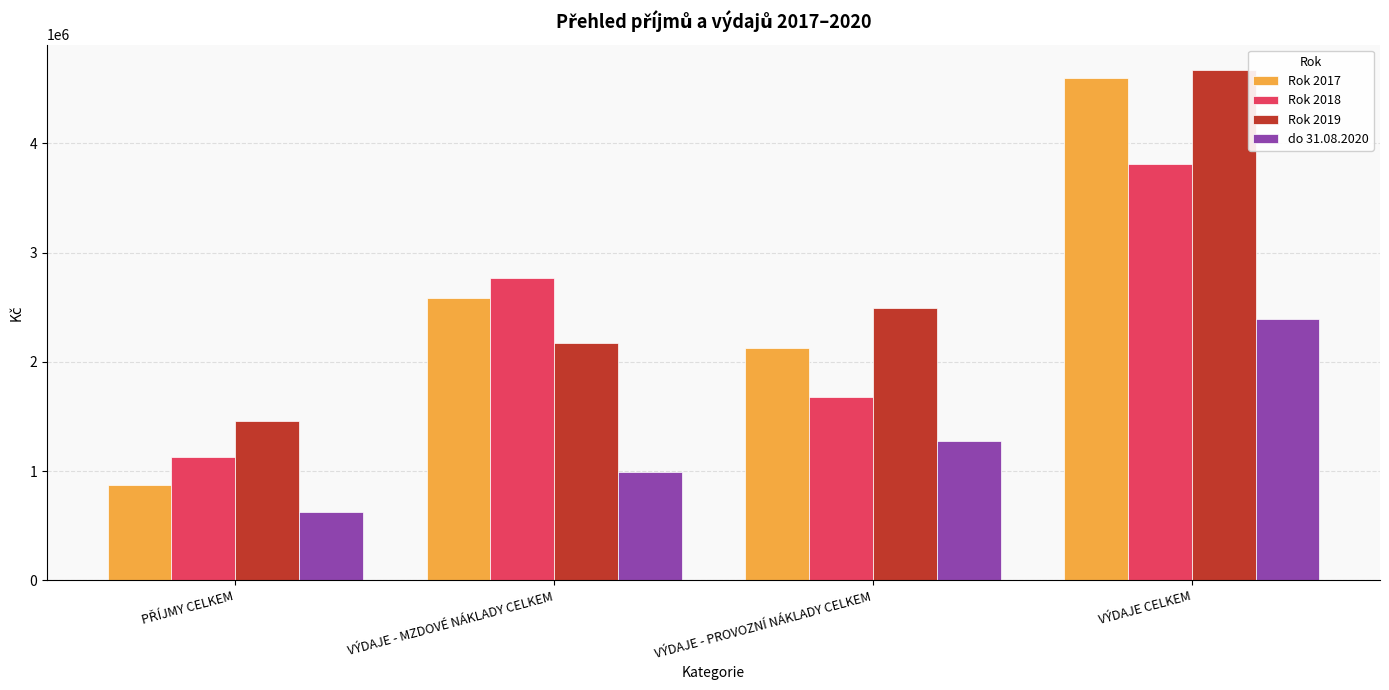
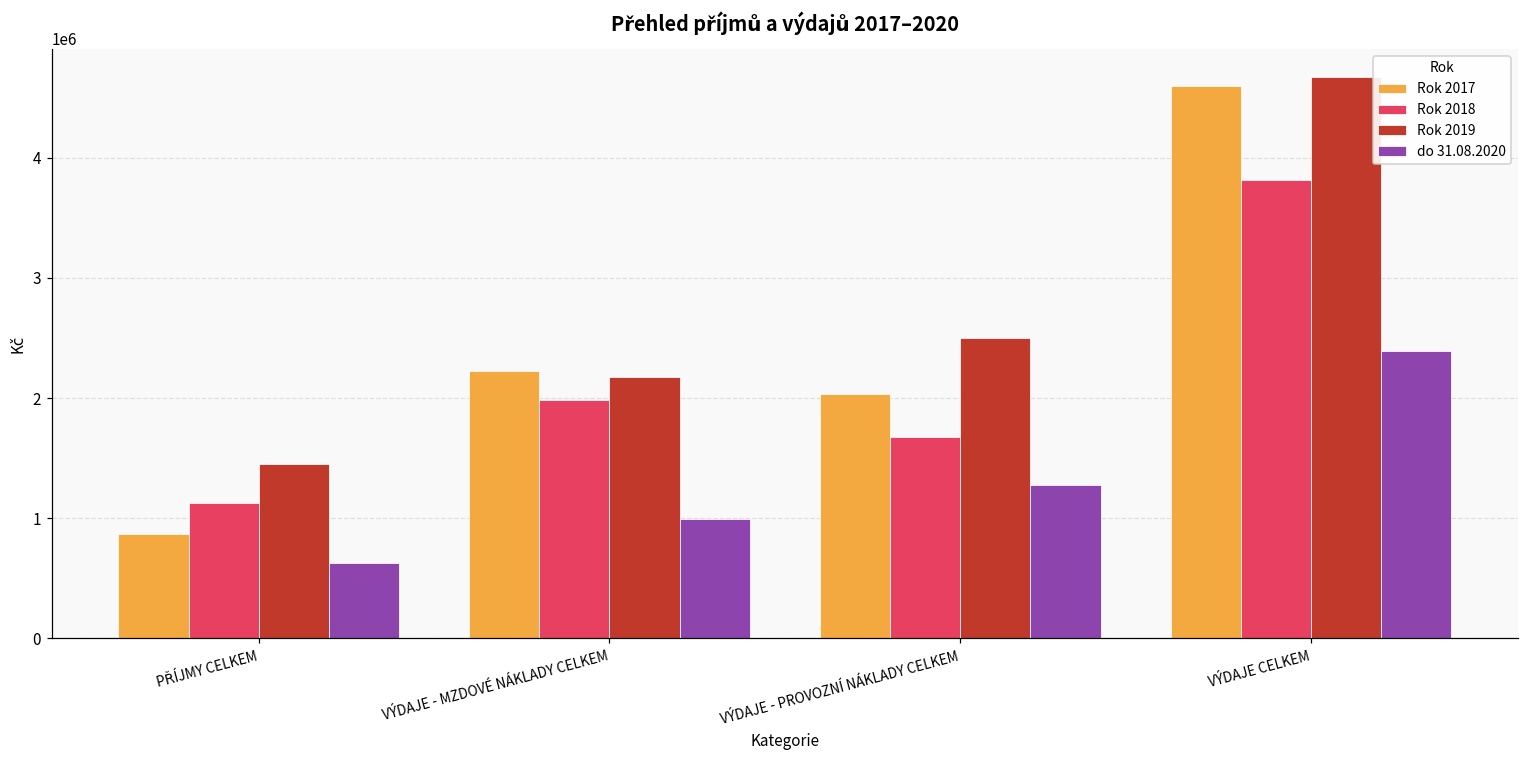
Rok 2017, VÝDAJE - MZDOVÉ NÁKLADY CELKEM: 2590000 -> 2230000
Rok 2018, VÝDAJE - MZDOVÉ NÁKLADY CELKEM: 2770000 -> 1990000
Rok 2017, VÝDAJE - PROVOZNÍ NÁKLADY CELKEM: 2130000 -> 2040000
